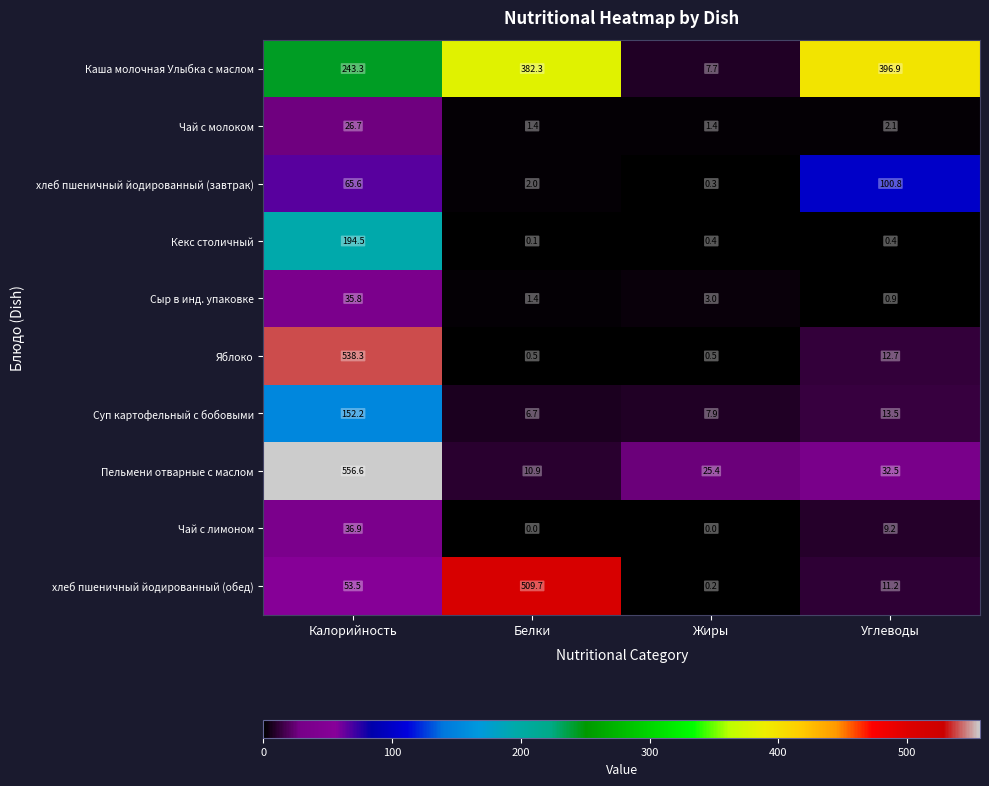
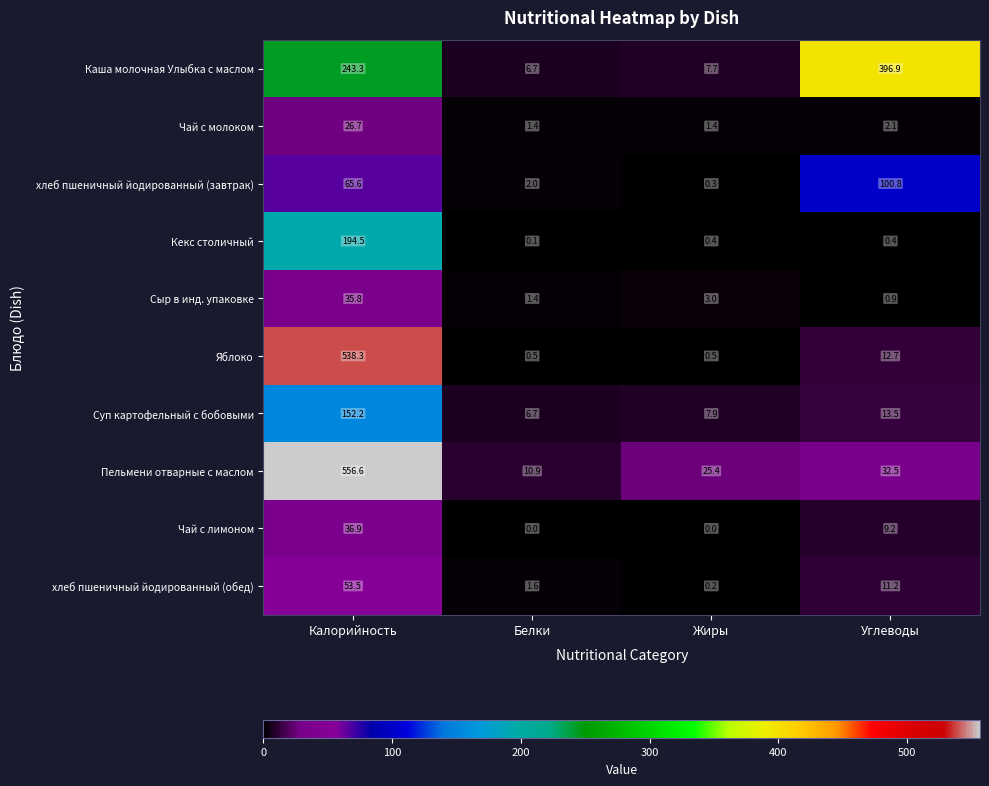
Каша молочная Улыбка с маслом, Белки: 382.3 -> 6.7
хлеб пшеничный йодированный (обед), Белки: 509.7 -> 1.6
